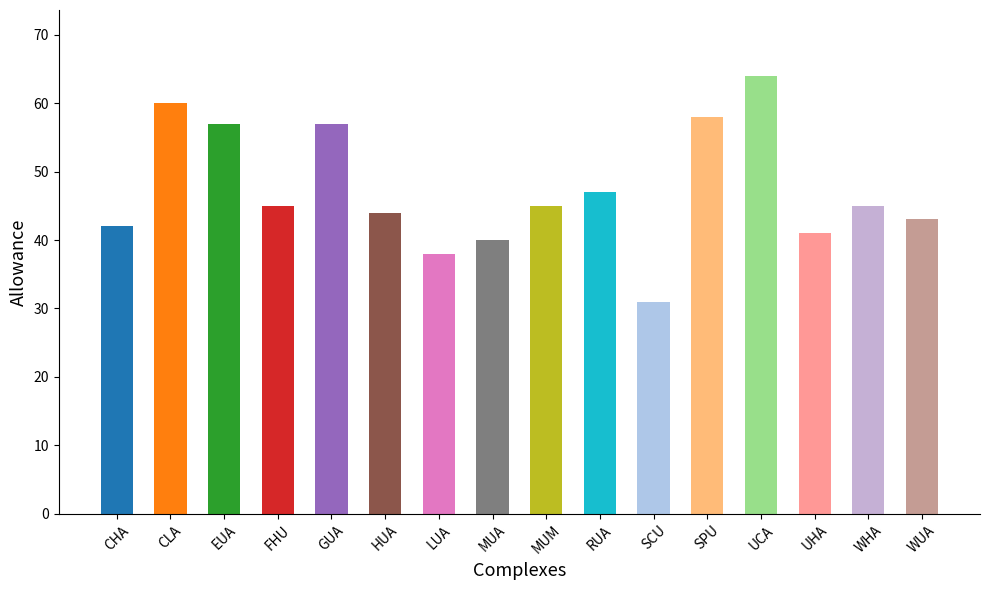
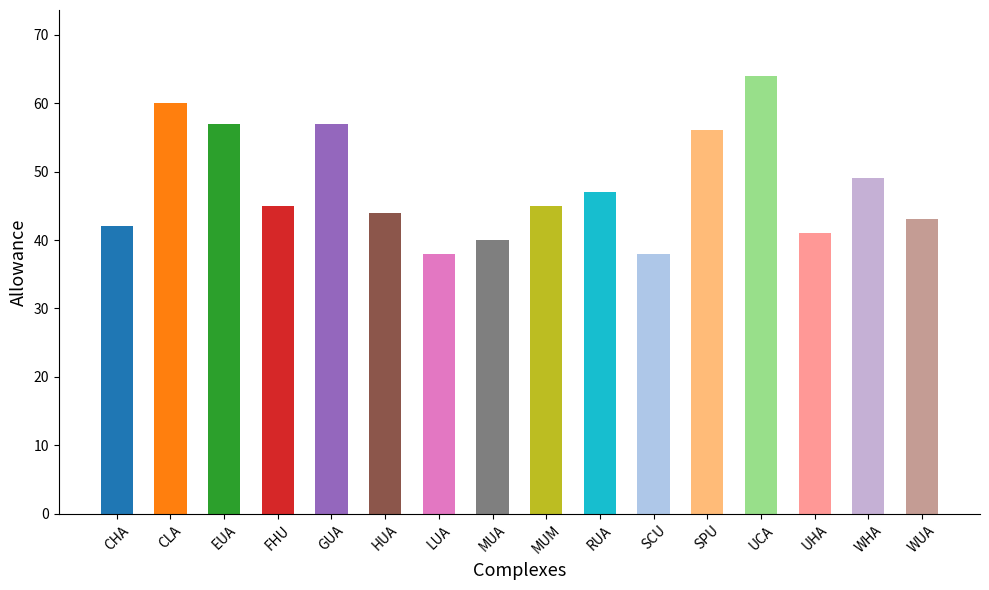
SCU: 31 -> 38
SPU: 58 -> 56
WHA: 45 -> 49
